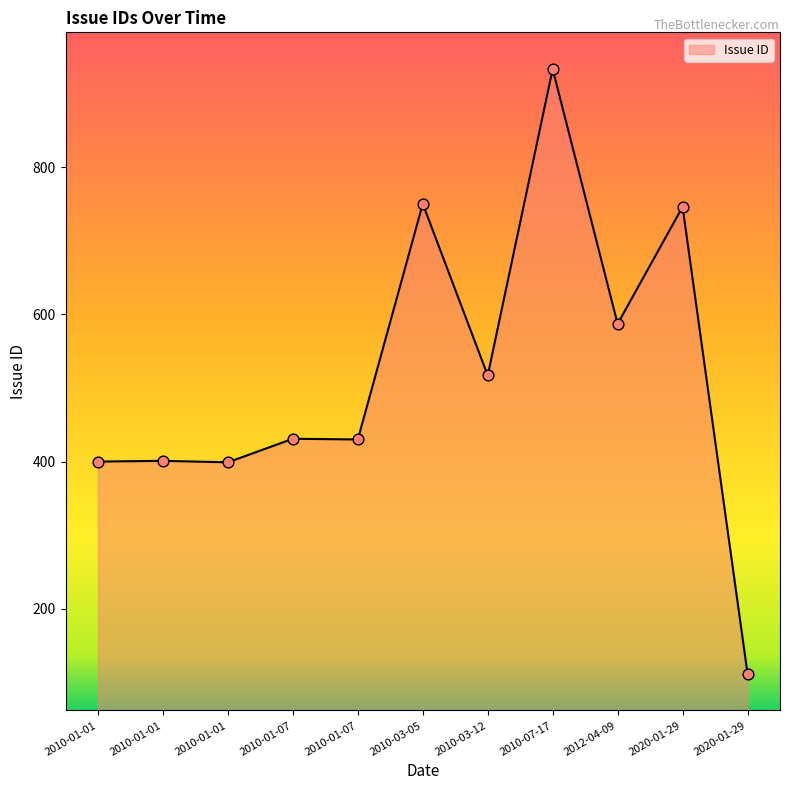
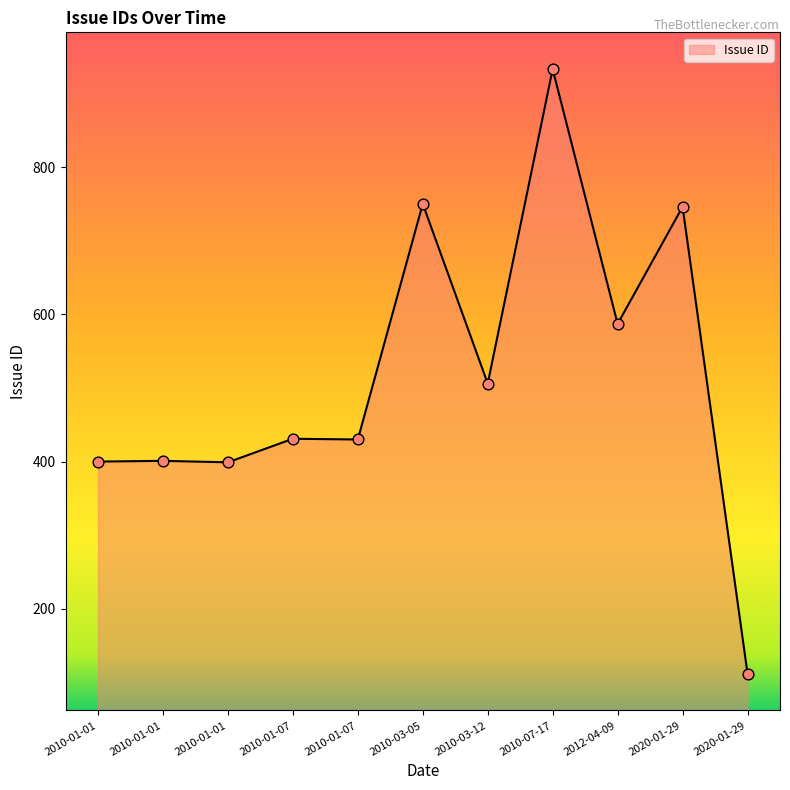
2010-03-12: 520 -> 510
